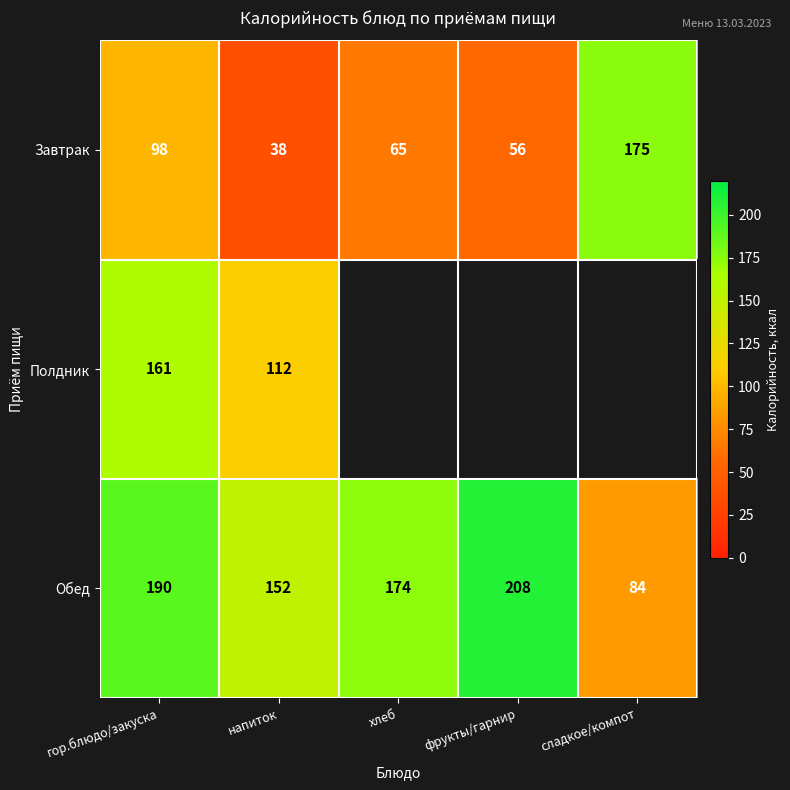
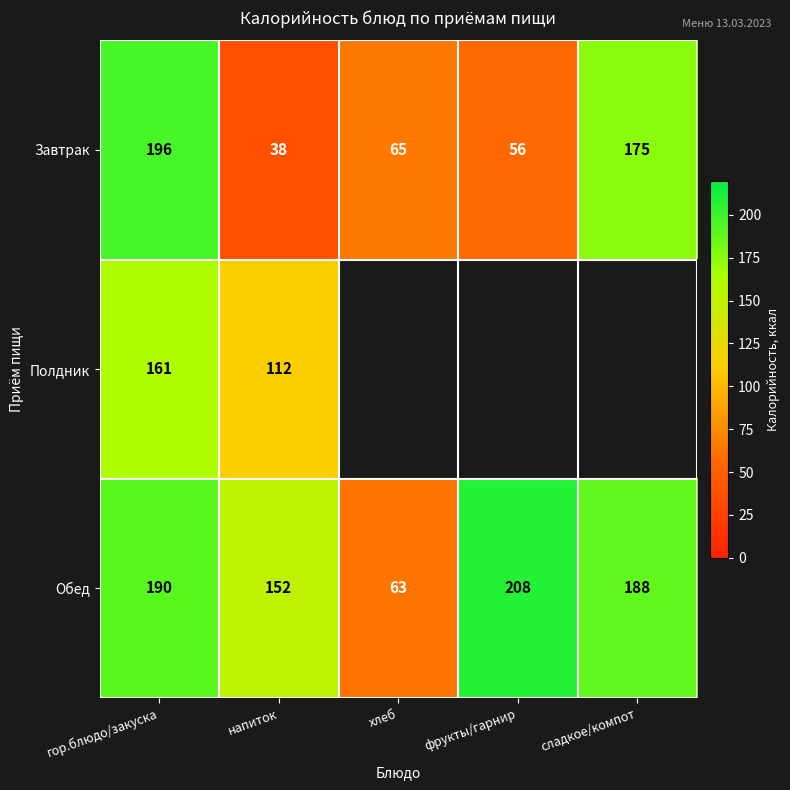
Завтрак, гор.блюдо/закуска: 98 -> 196
Обед, хлеб: 174 -> 63
Обед, сладкое/компот: 84 -> 188
